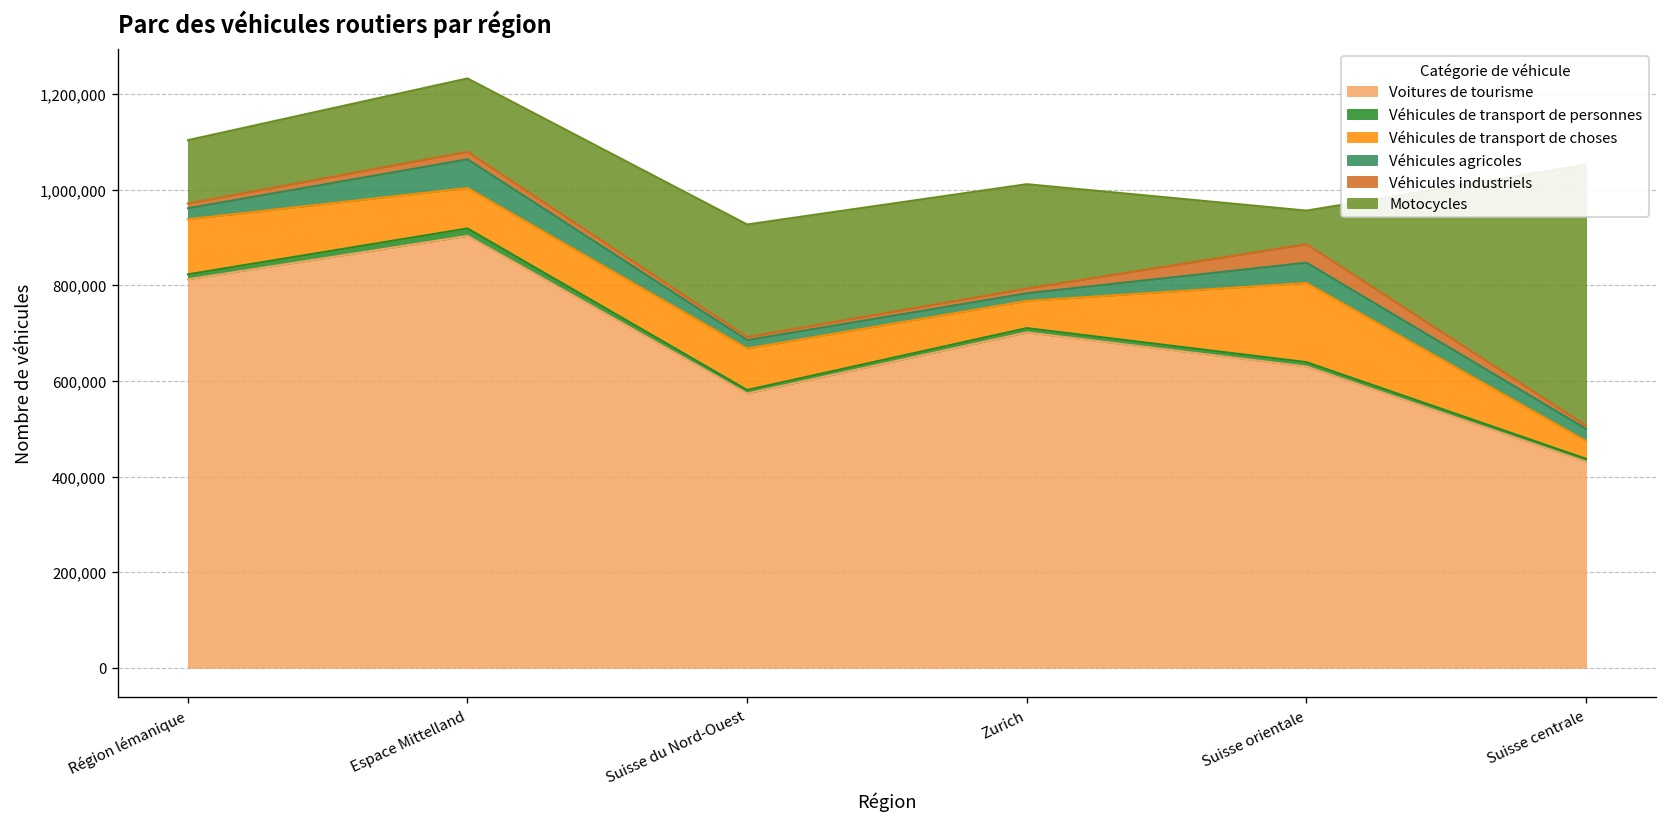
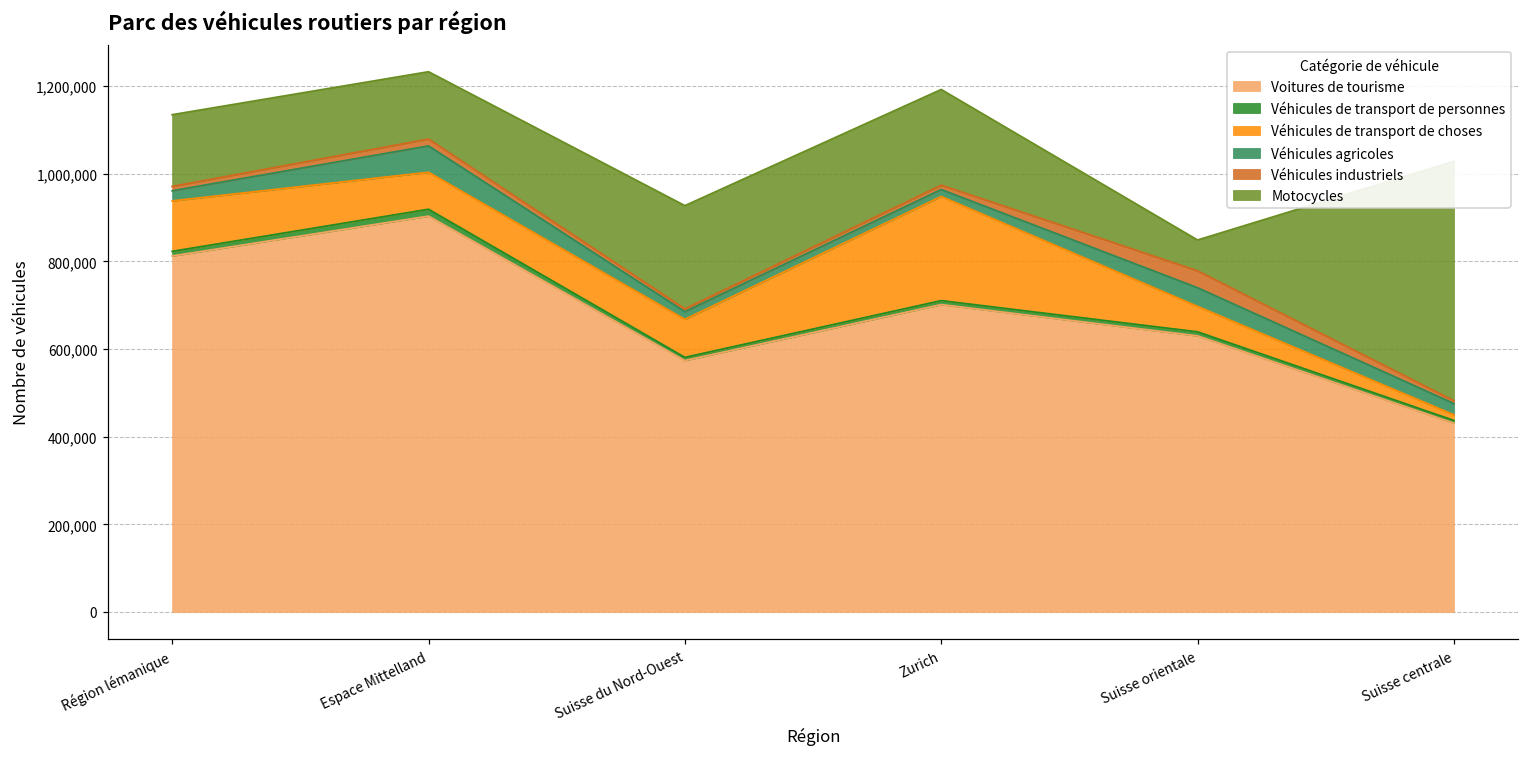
Motocycles, Région lémanique: 130,000 -> 160,000
Véhicules de transport de choses, Zurich: 60,000 -> 240,000
Véhicules de transport de choses, Suisse orientale: 170,000 -> 60,000
Véhicules de transport de choses, Suisse centrale: 40,000 -> 10,000
